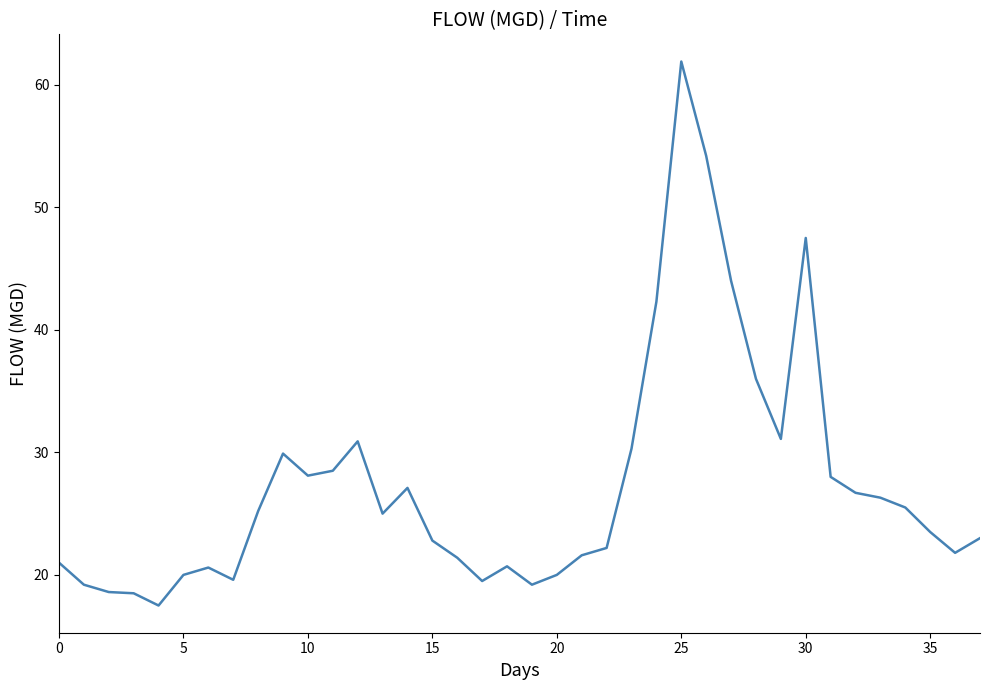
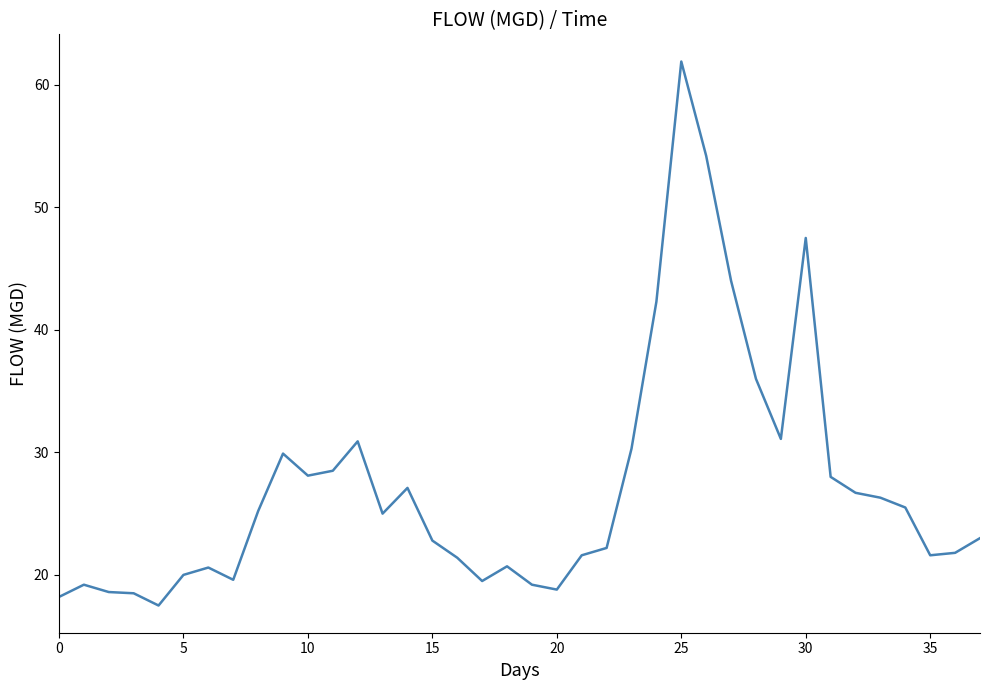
0: 21.0 -> 18.2
20: 20.0 -> 18.8
35: 23.5 -> 21.6
